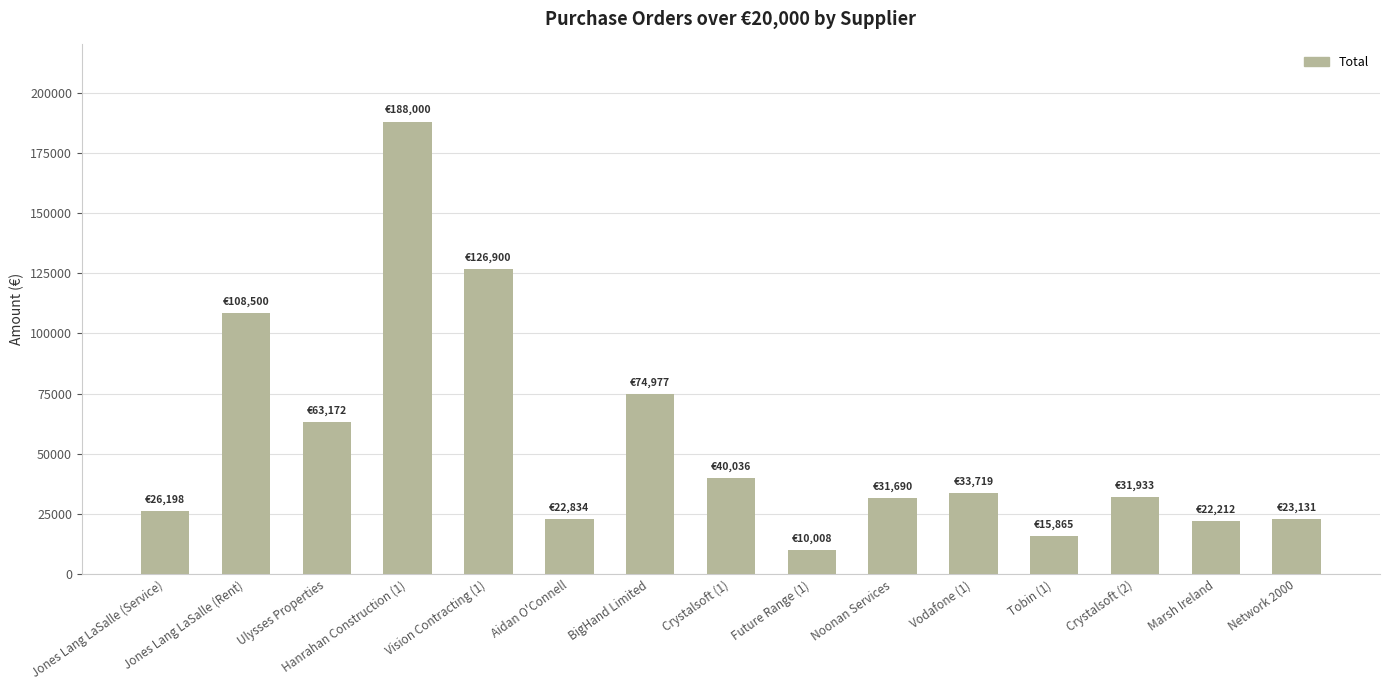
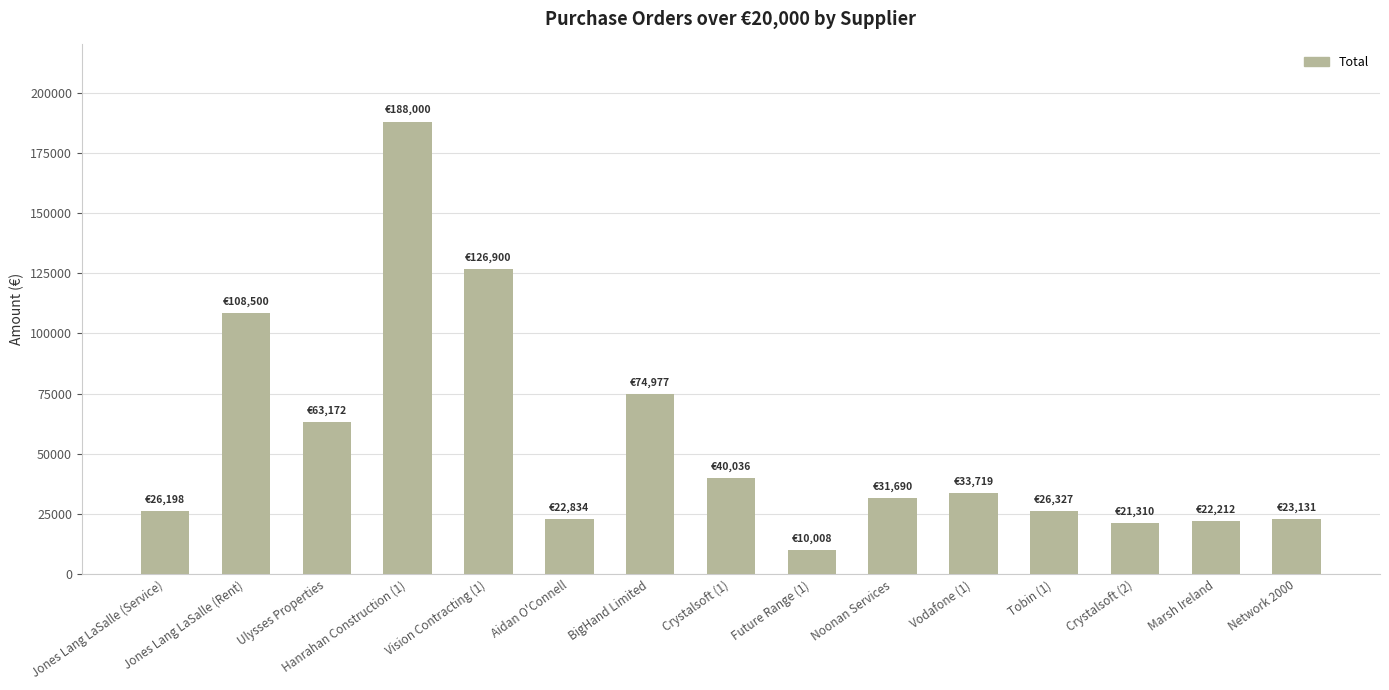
Tobin (1): €15,865 -> €26,327
Crystalsoft (2): €31,933 -> €21,310
